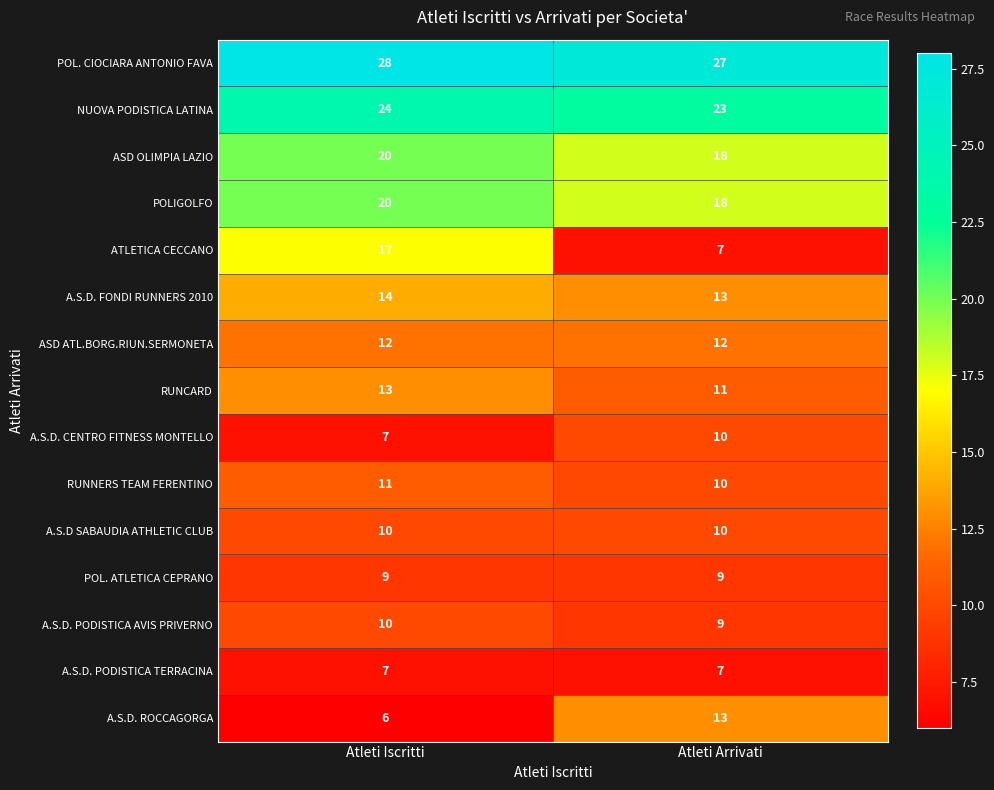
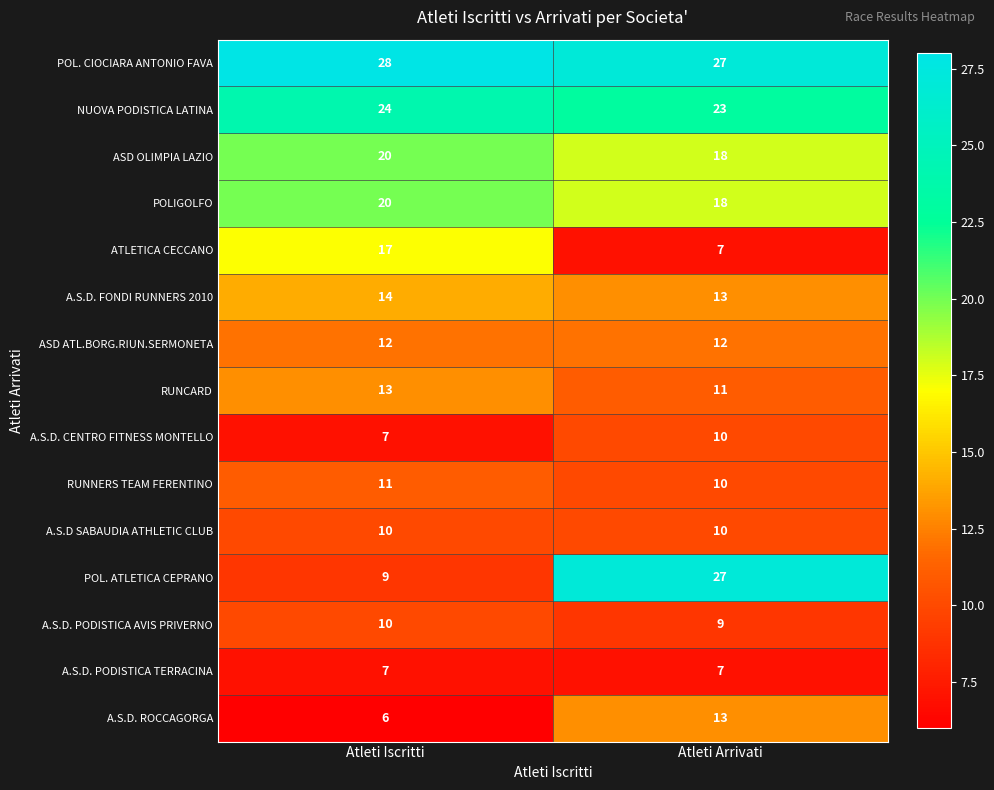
POL. ATLETICA CEPRANO, Atleti Arrivati: 9 -> 27
